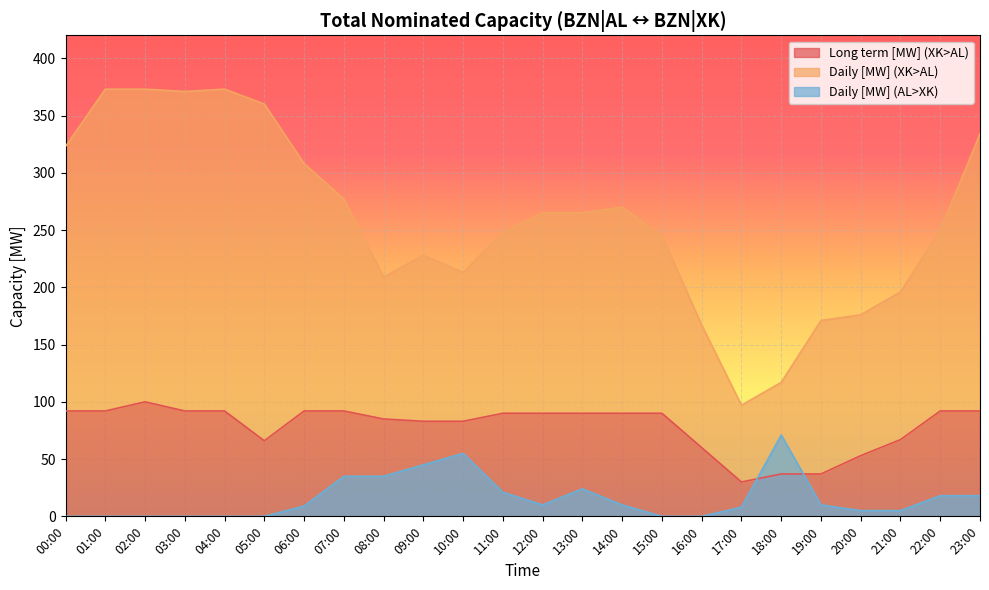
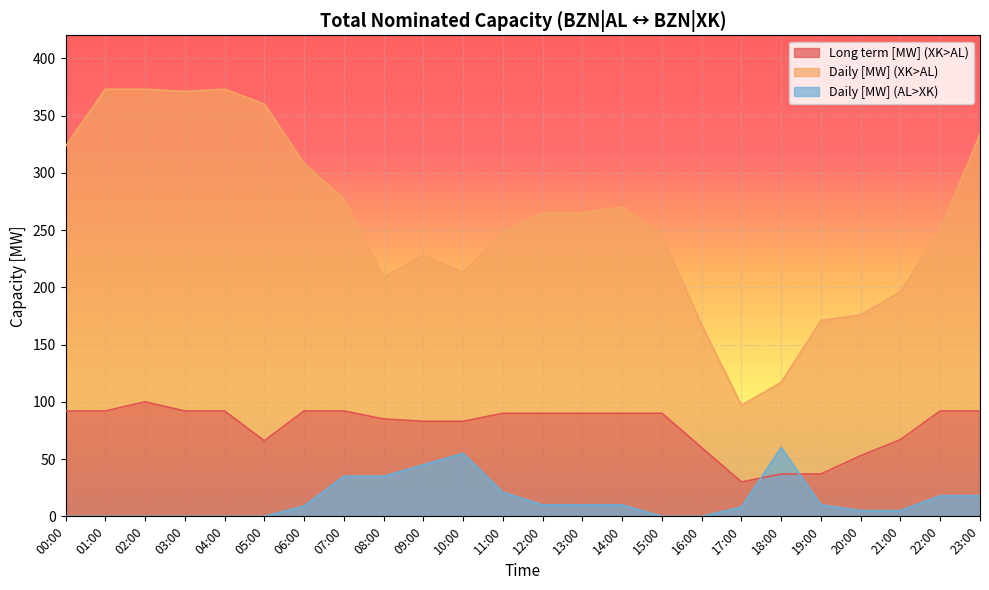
Daily [MW] (AL>XK), 13:00: 24 -> 10
Daily [MW] (AL>XK), 18:00: 71 -> 60
